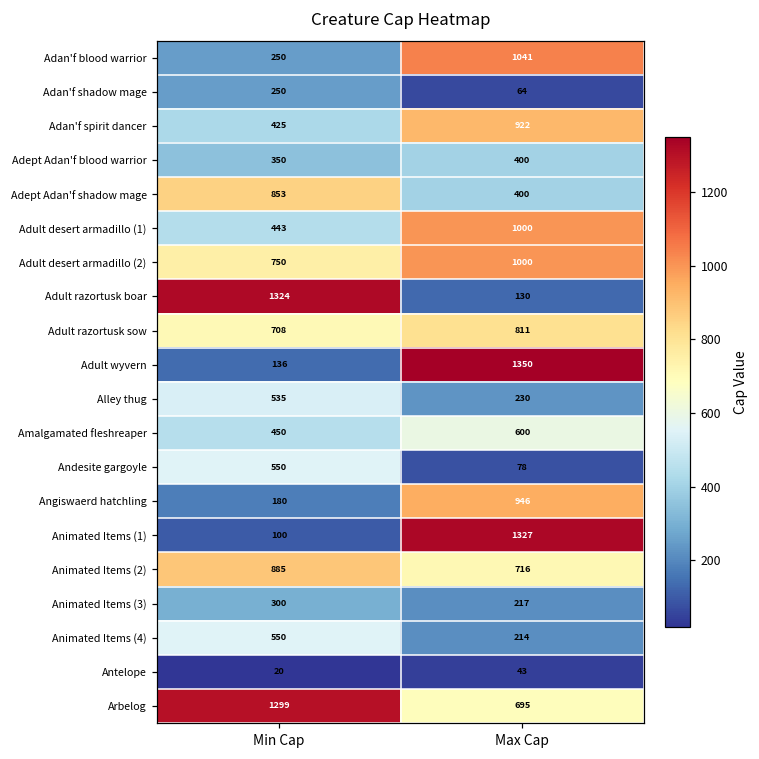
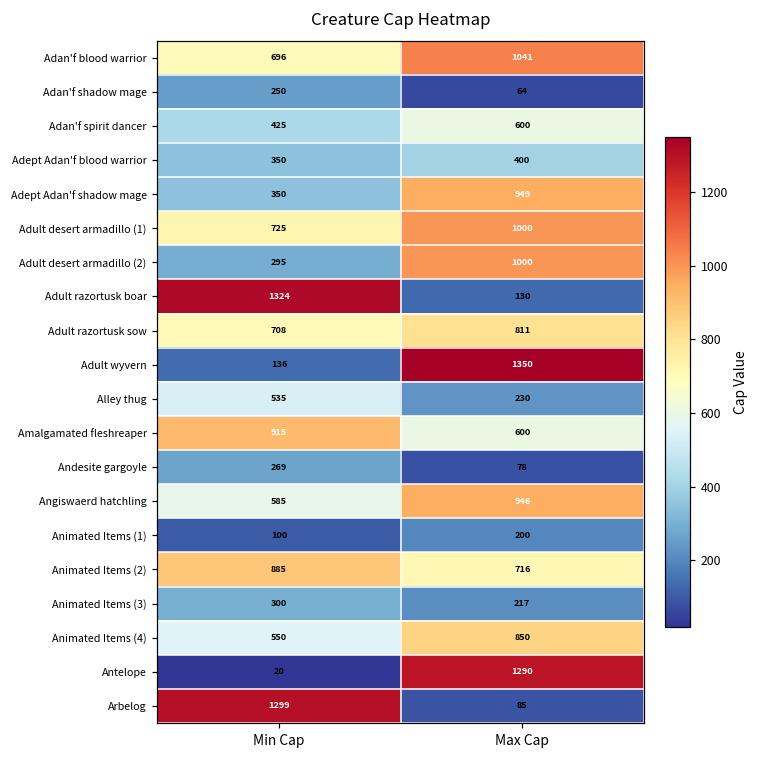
Adan'f blood warrior, Min Cap: 250 -> 696
Adan'f spirit dancer, Max Cap: 922 -> 600
Adept Adan'f shadow mage, Min Cap: 853 -> 350
Adept Adan'f shadow mage, Max Cap: 400 -> 949
Adult desert armadillo (1), Min Cap: 443 -> 725
Adult desert armadillo (2), Min Cap: 750 -> 295
Amalgamated fleshreaper, Min Cap: 450 -> 915
Andesite gargoyle, Min Cap: 550 -> 269
Angiswaerd hatchling, Min Cap: 180 -> 585
Animated Items (1), Max Cap: 1327 -> 200
Animated Items (4), Max Cap: 214 -> 850
Antelope, Max Cap: 43 -> 1290
Arbelog, Max Cap: 695 -> 85
